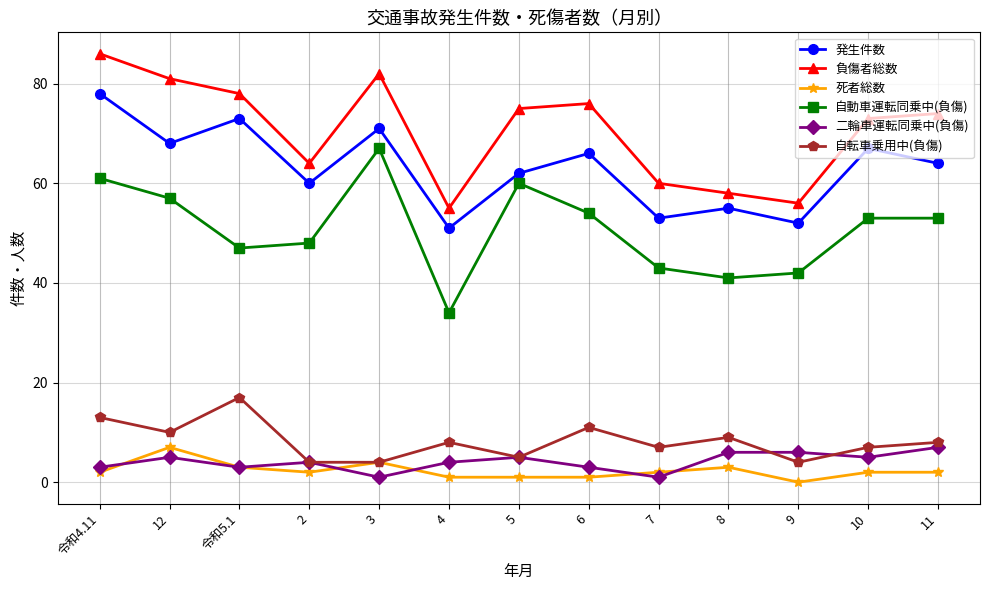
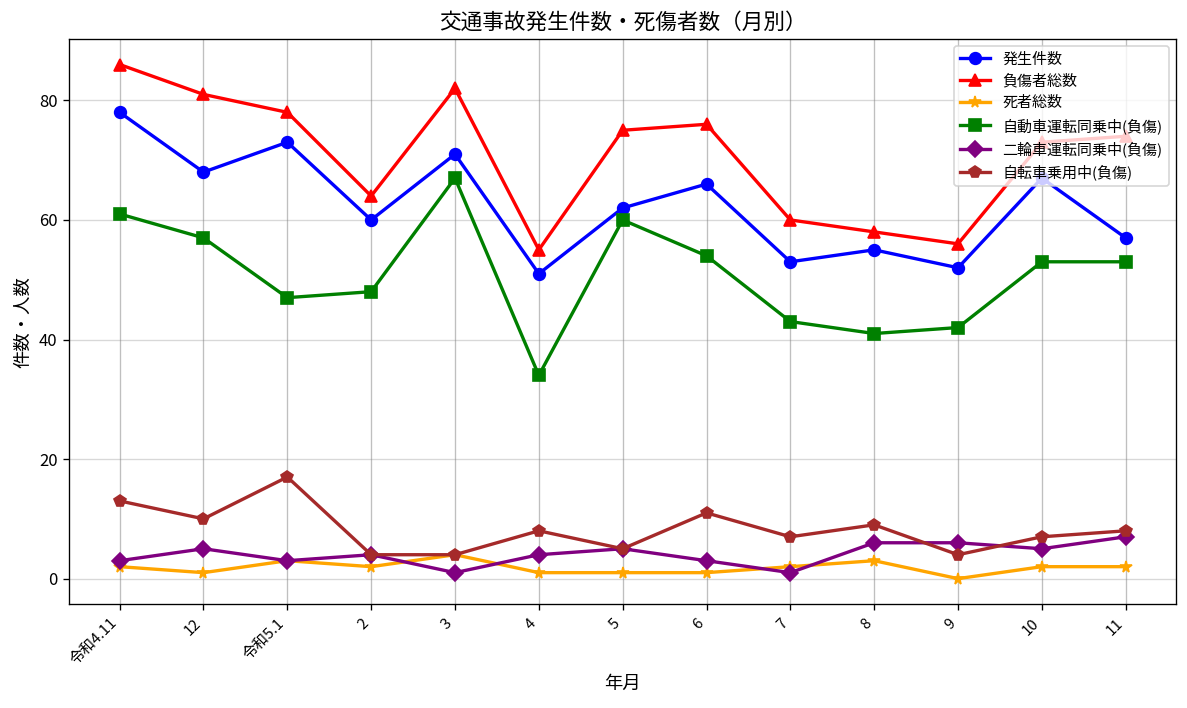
死者総数, 12: 7 -> 1
発生件数, 11: 64 -> 57
